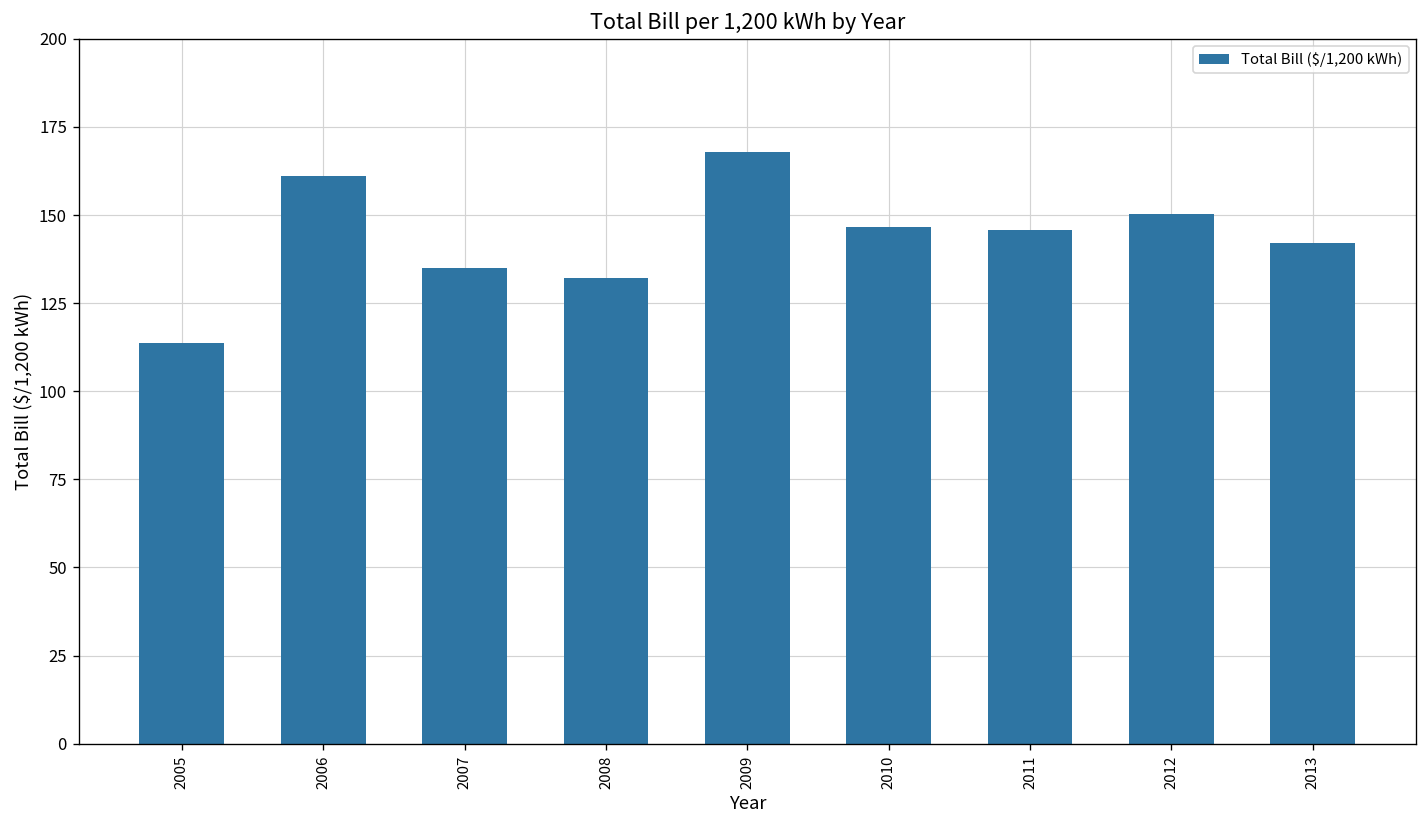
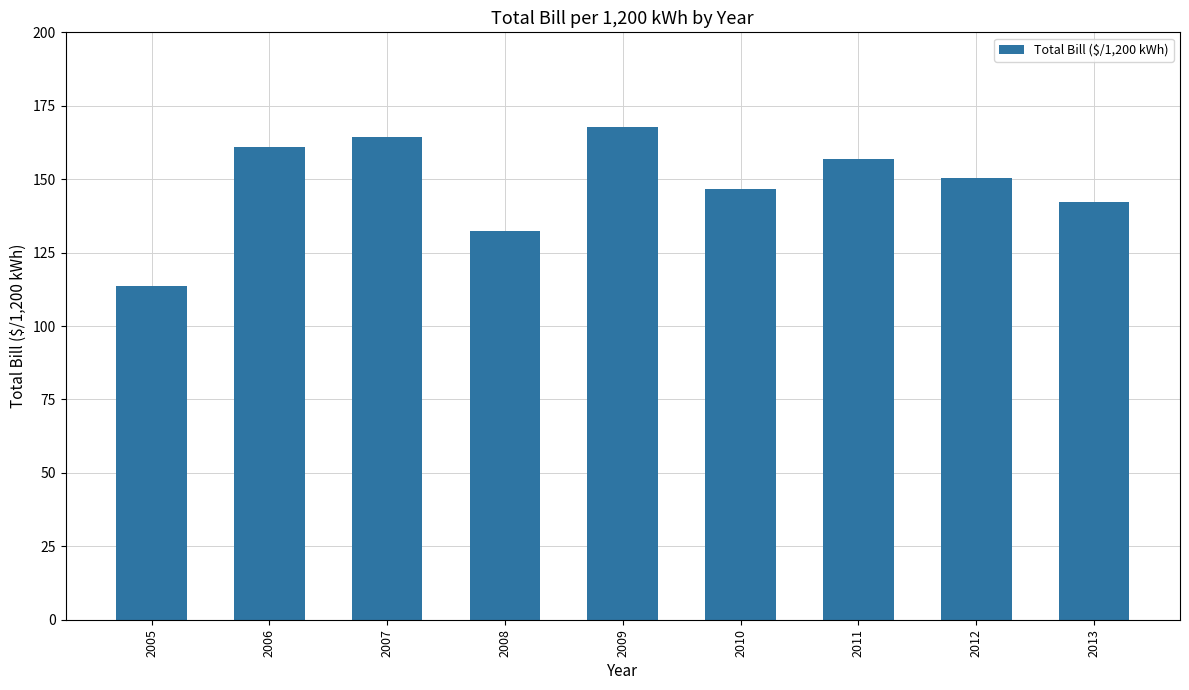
2007: 135 -> 165
2011: 146 -> 157
